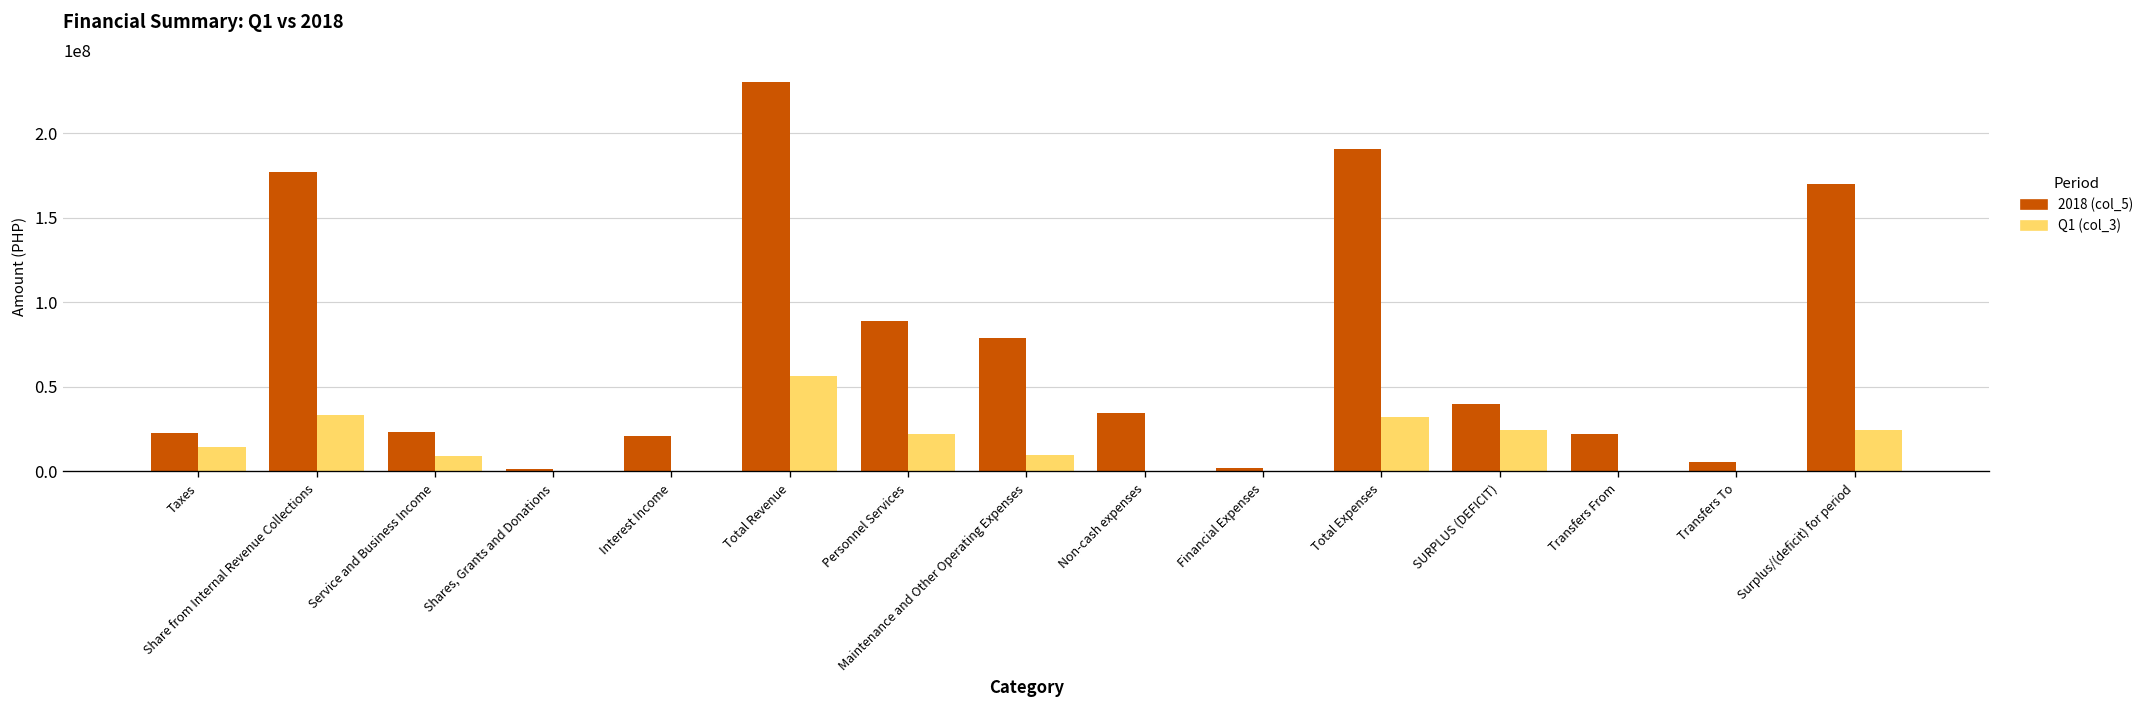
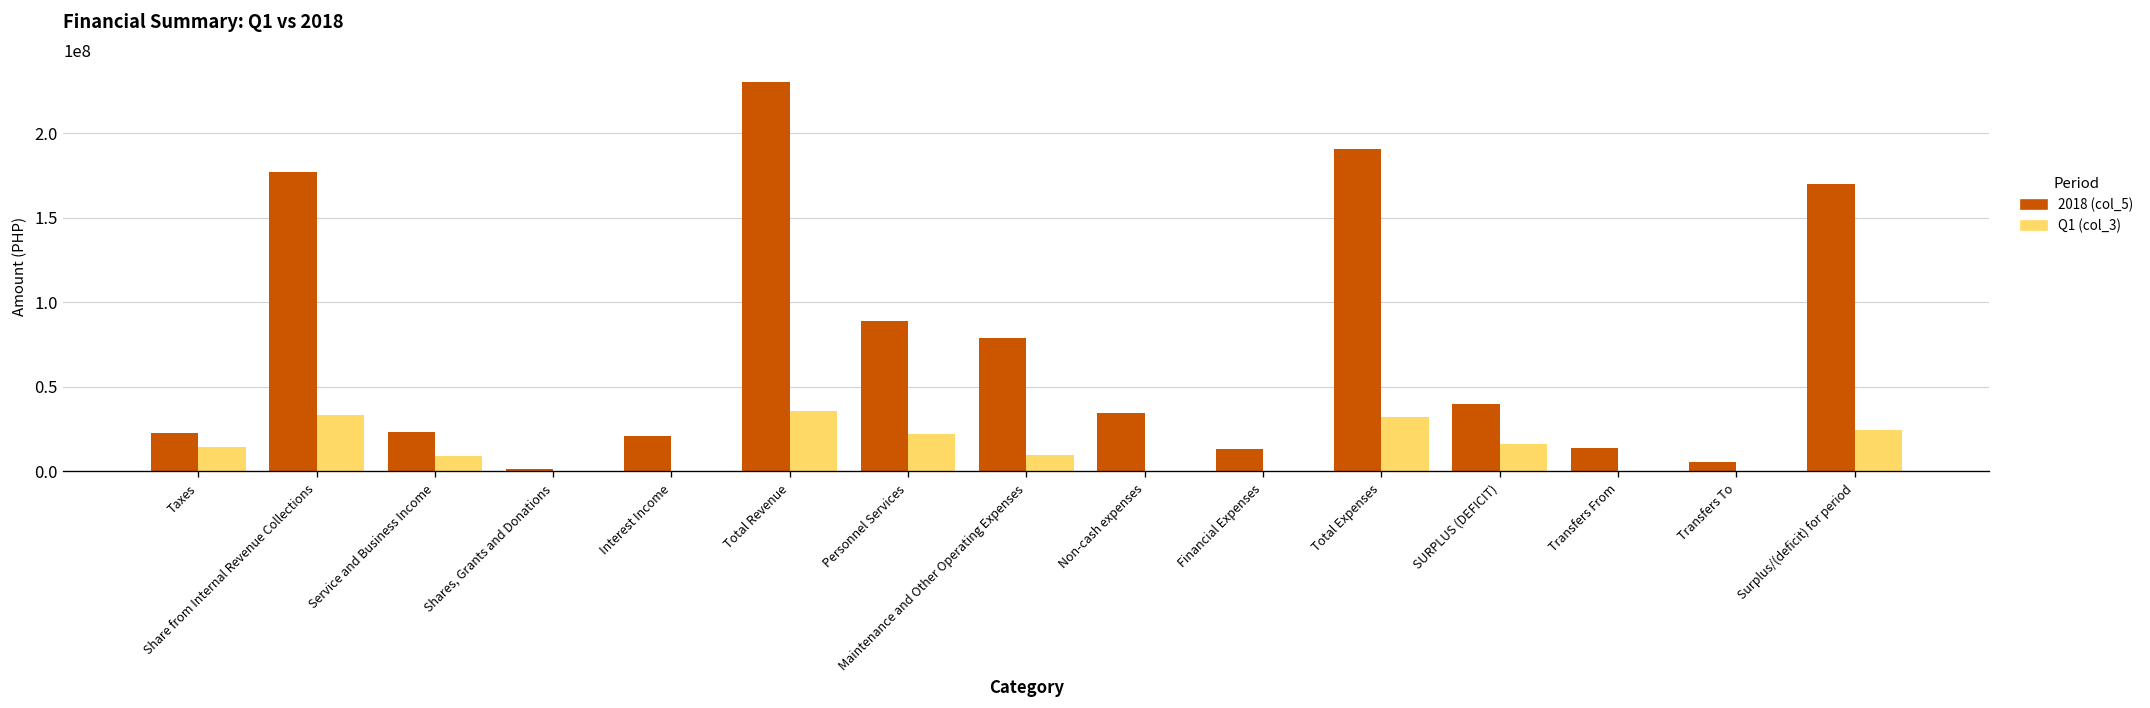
Q1 (col_3), Total Revenue: 56000000 -> 36000000
2018 (col_5), Financial Expenses: 2000000 -> 13000000
Q1 (col_3), SURPLUS (DEFICIT): 25000000 -> 16000000
2018 (col_5), Transfers From: 22000000 -> 14000000
